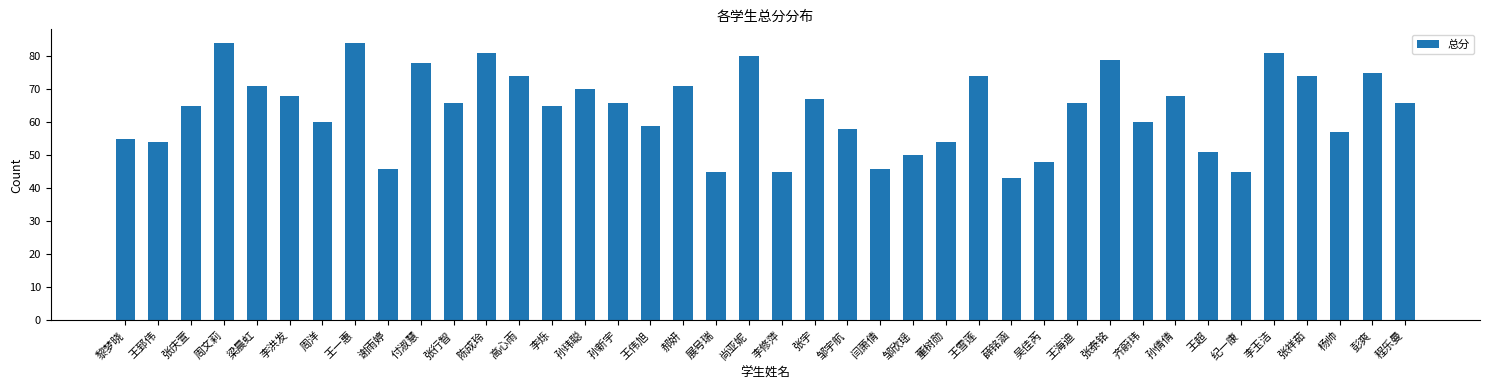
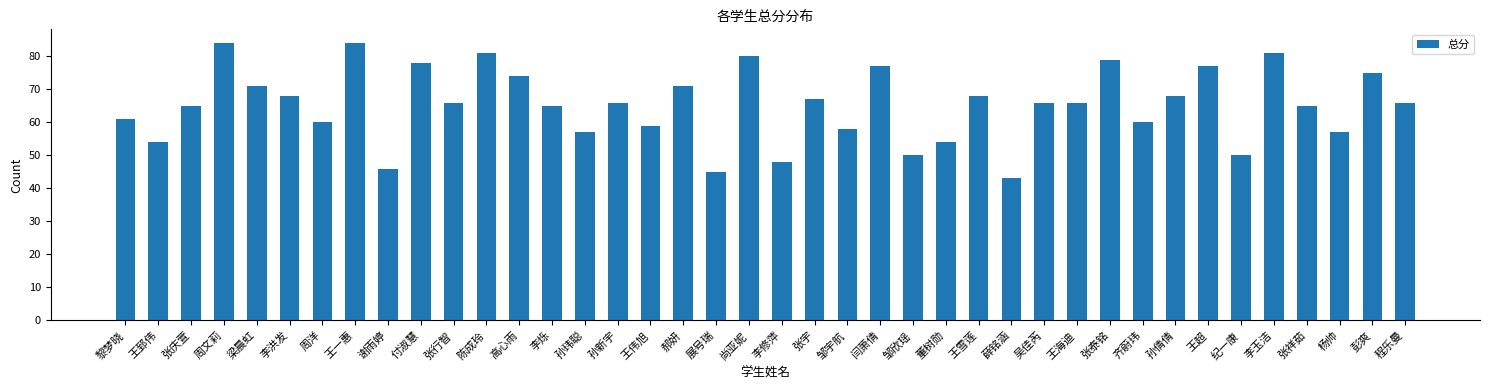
黎梦晓: 55 -> 61
孙玮聪: 70 -> 57
李修萍: 45 -> 48
闫萧倩: 46 -> 77
王雪莲: 74 -> 68
吴佳芮: 48 -> 66
王超: 51 -> 77
纪一康: 45 -> 50
张祥茹: 74 -> 65
